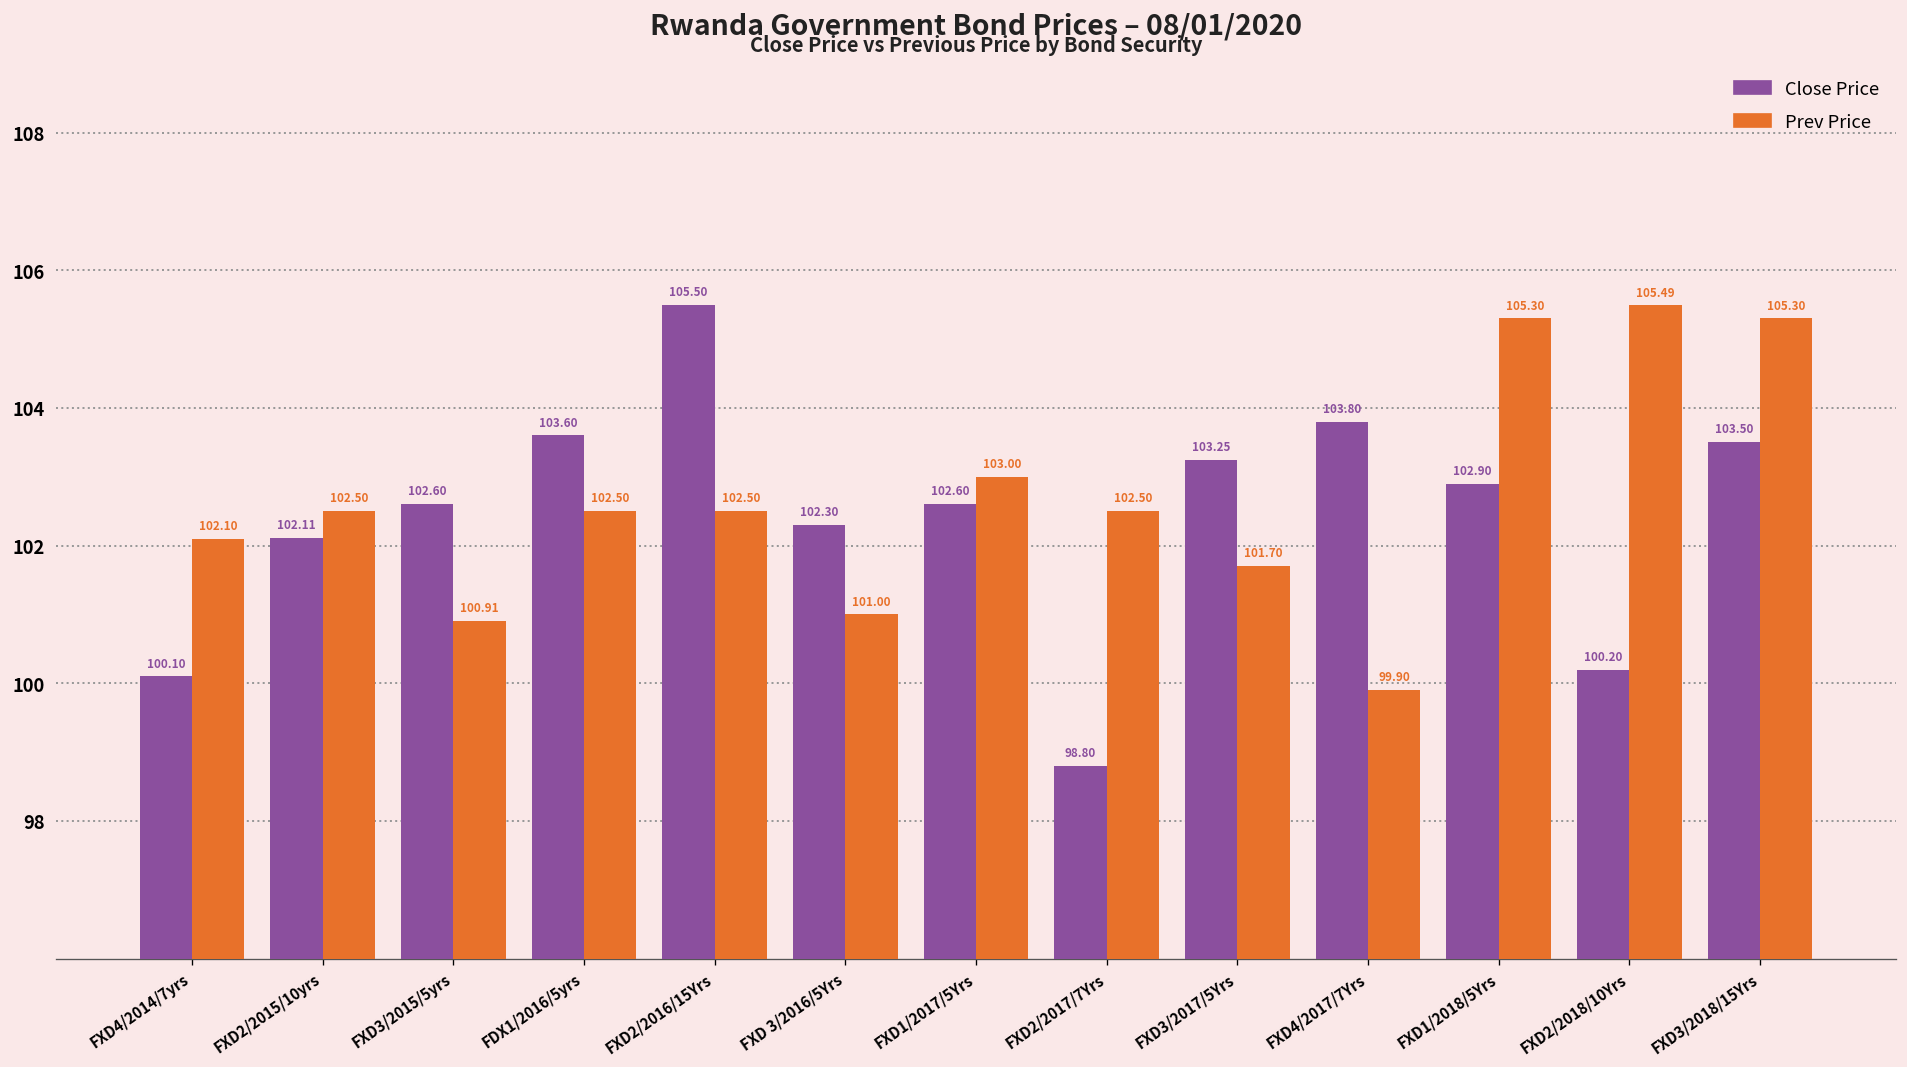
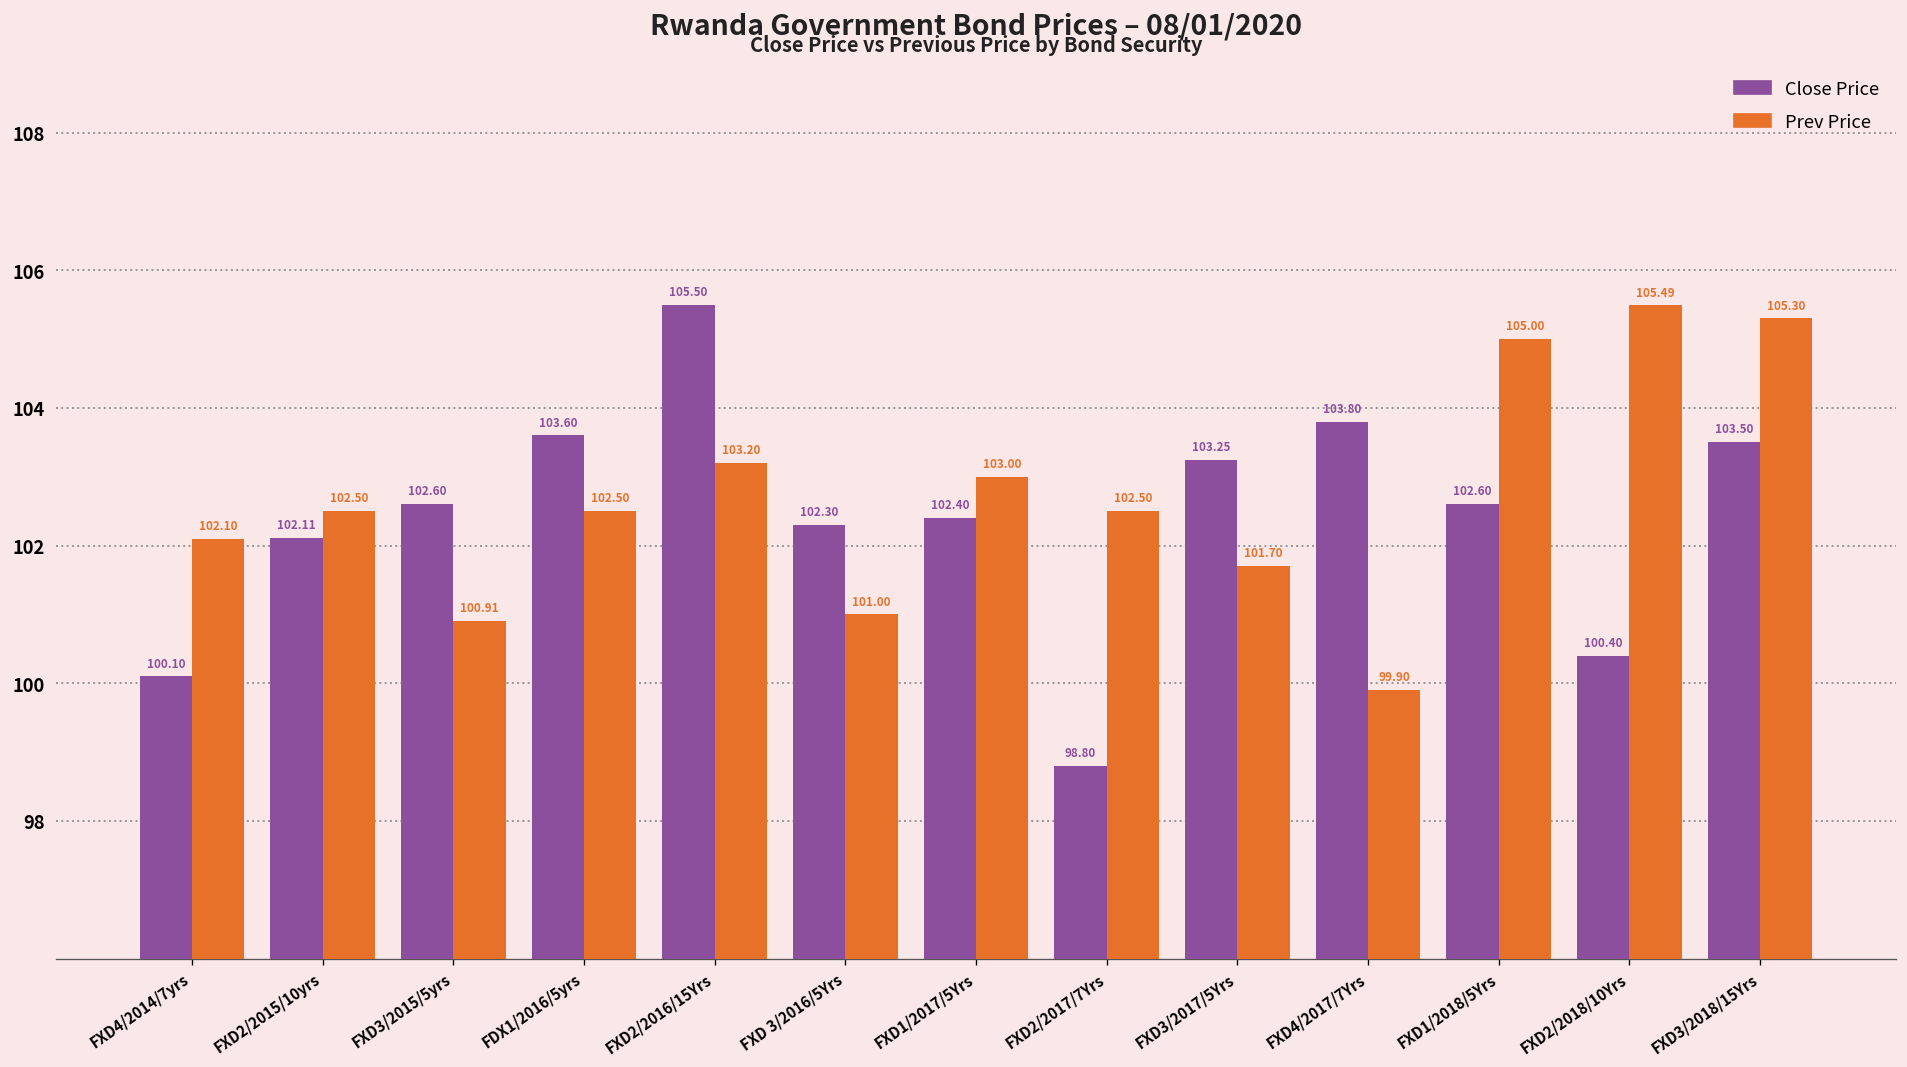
Prev Price, FXD2/2016/15Yrs: 102.50 -> 103.20
Close Price, FXD1/2017/5Yrs: 102.60 -> 102.40
Close Price, FXD1/2018/5Yrs: 102.90 -> 102.60
Prev Price, FXD1/2018/5Yrs: 105.30 -> 105.00
Close Price, FXD2/2018/10Yrs: 100.20 -> 100.40
